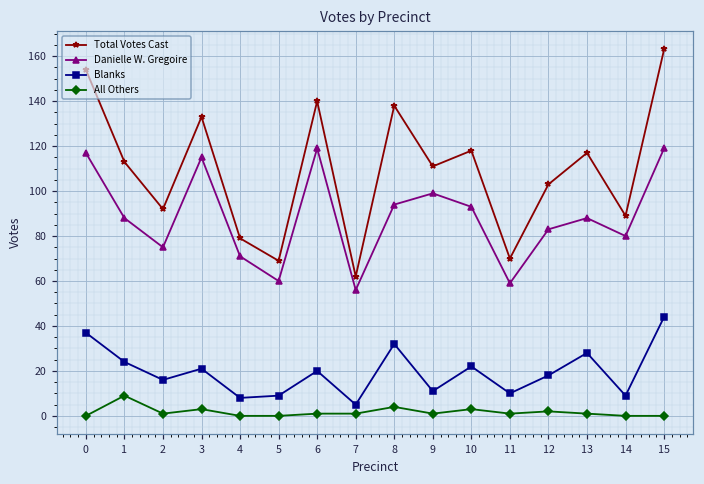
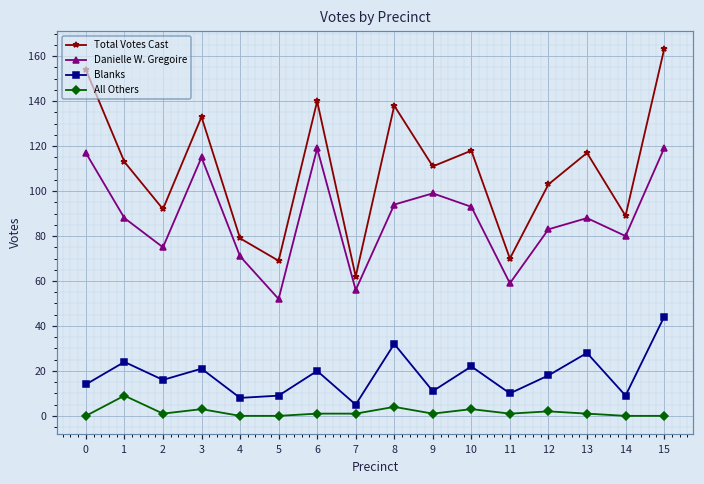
Blanks, 0: 37 -> 14
Danielle W. Gregoire, 5: 60 -> 52
